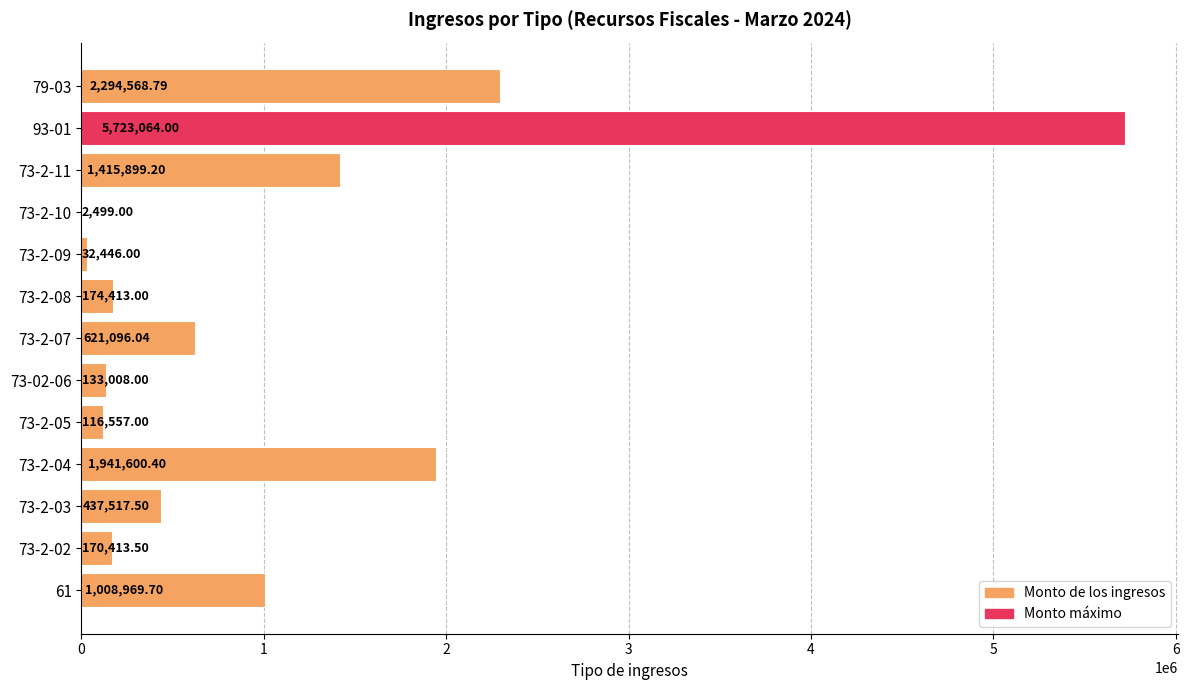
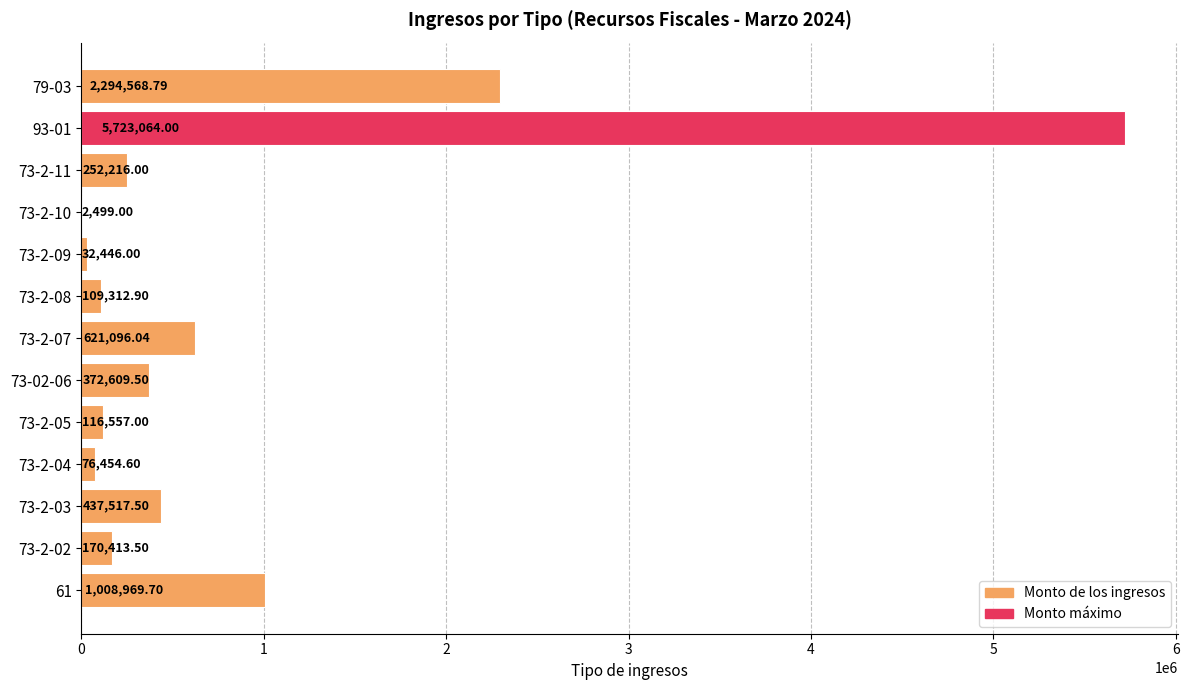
73-2-11: 1,415,899.20 -> 252,216.00
73-2-08: 174,413.00 -> 109,312.90
73-02-06: 133,008.00 -> 372,609.50
73-2-04: 1,941,600.40 -> 76,454.60
